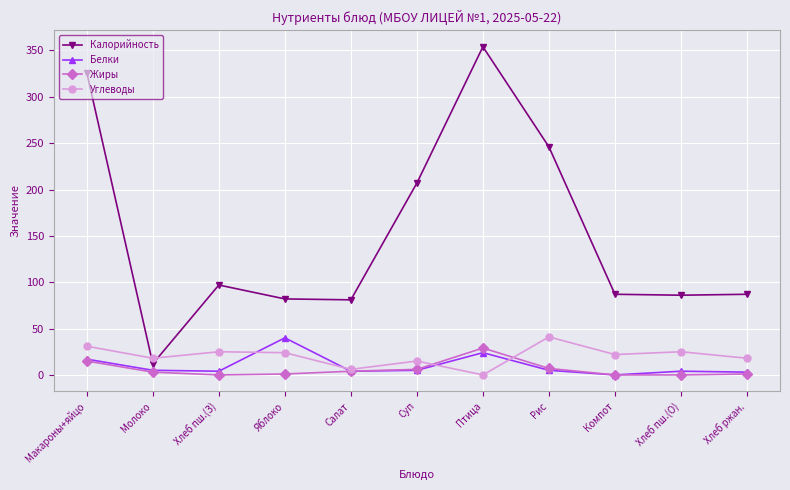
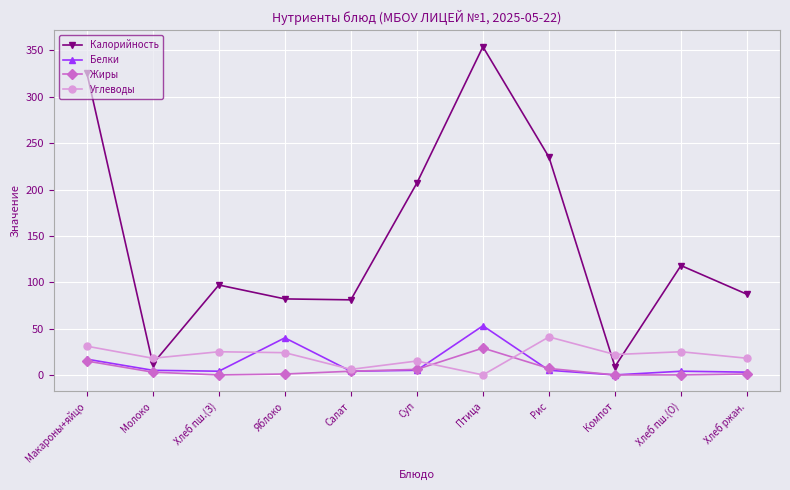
Белки, Птица: 20 -> 50
Калорийность, Рис: 250 -> 240
Калорийность, Компот: 90 -> 10
Калорийность, Хлеб пш.(О): 90 -> 120
